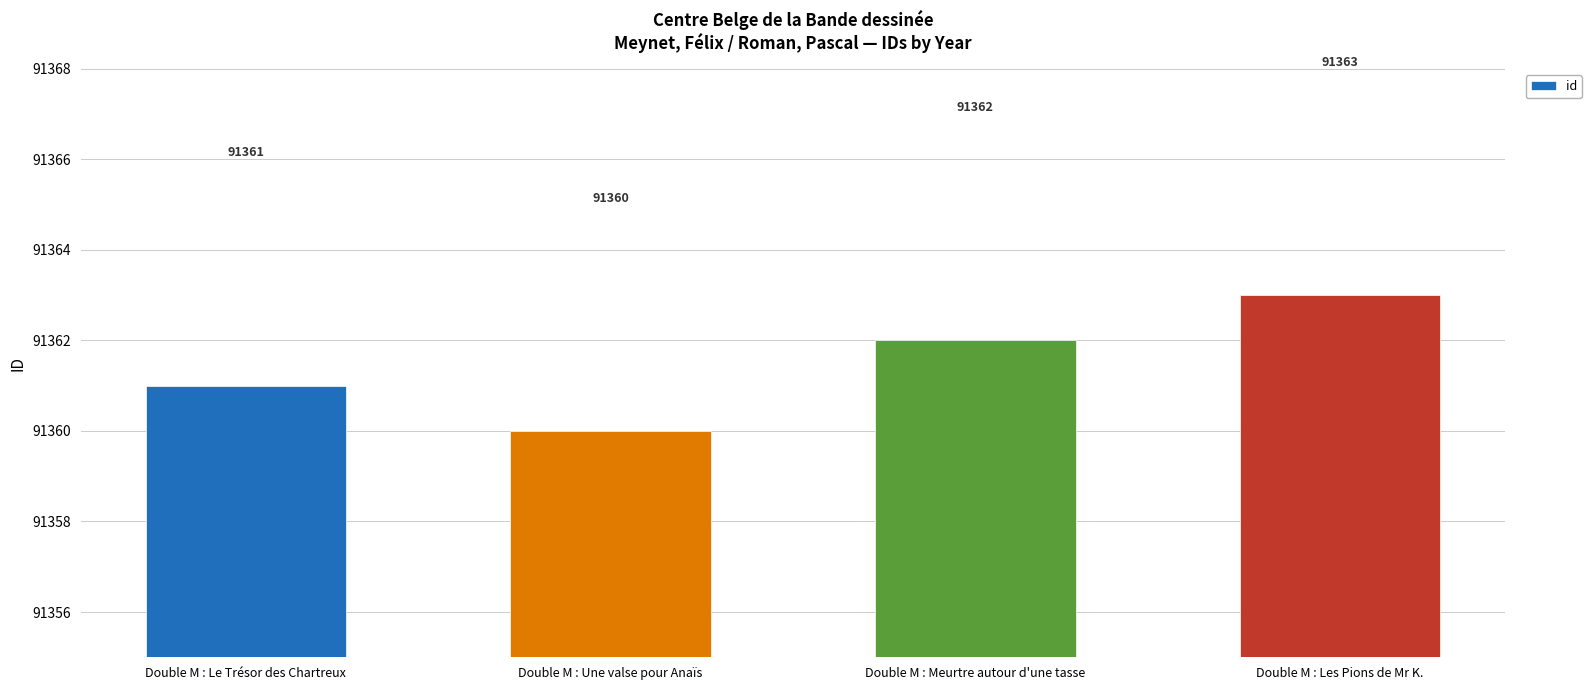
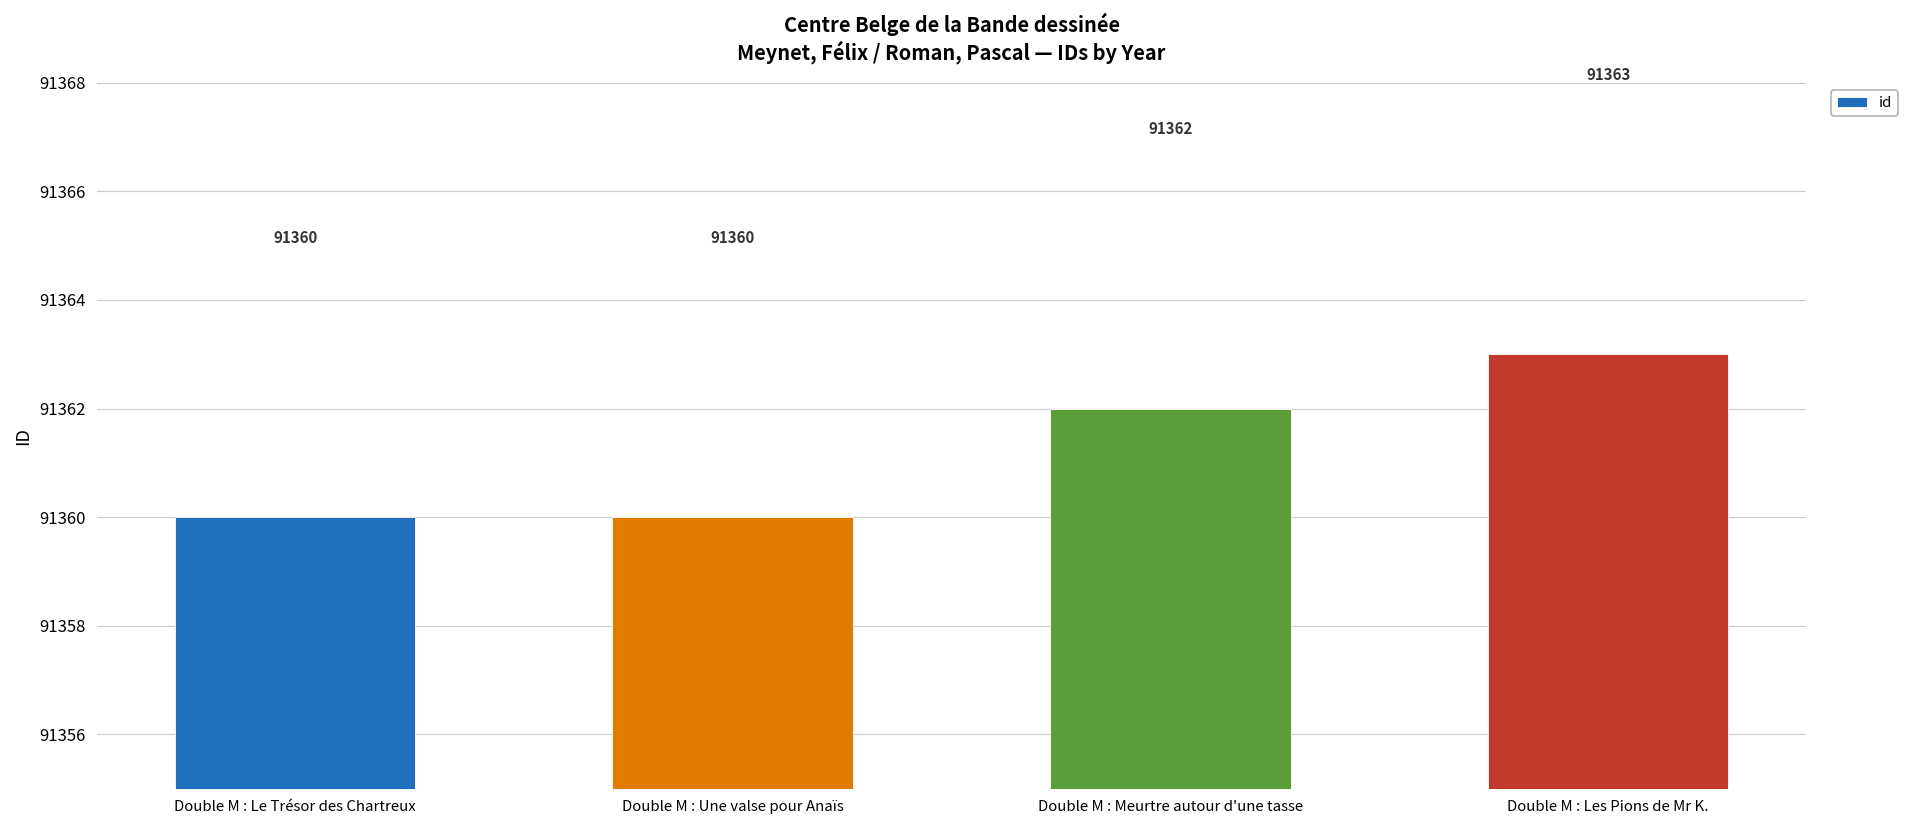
Double M : Le Trésor des Chartreux: 91361 -> 91360
